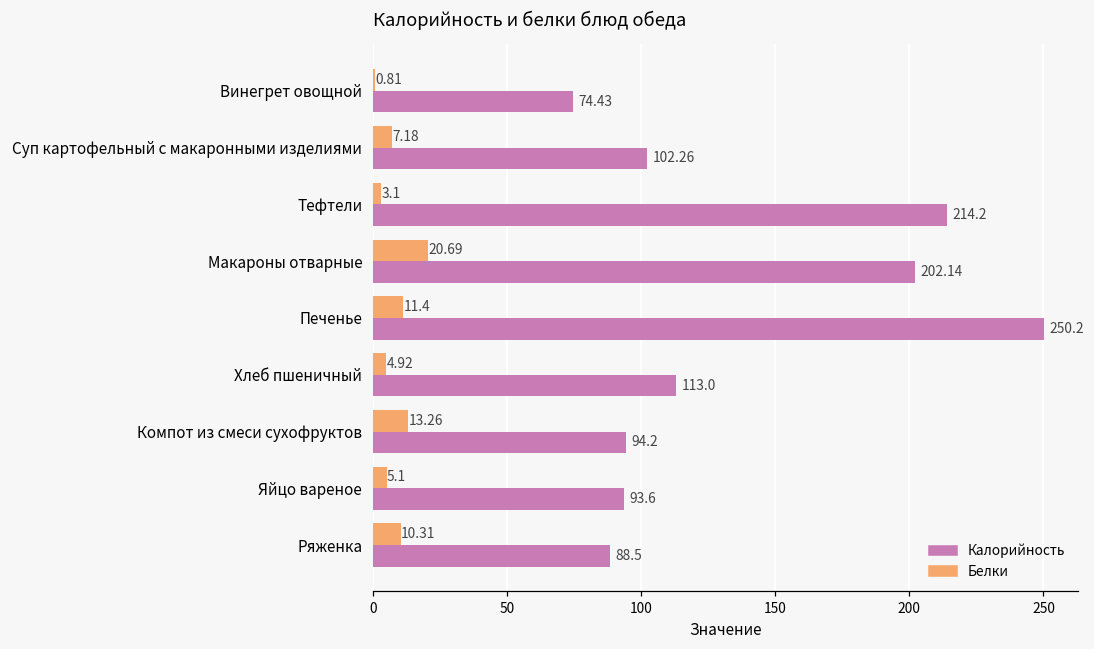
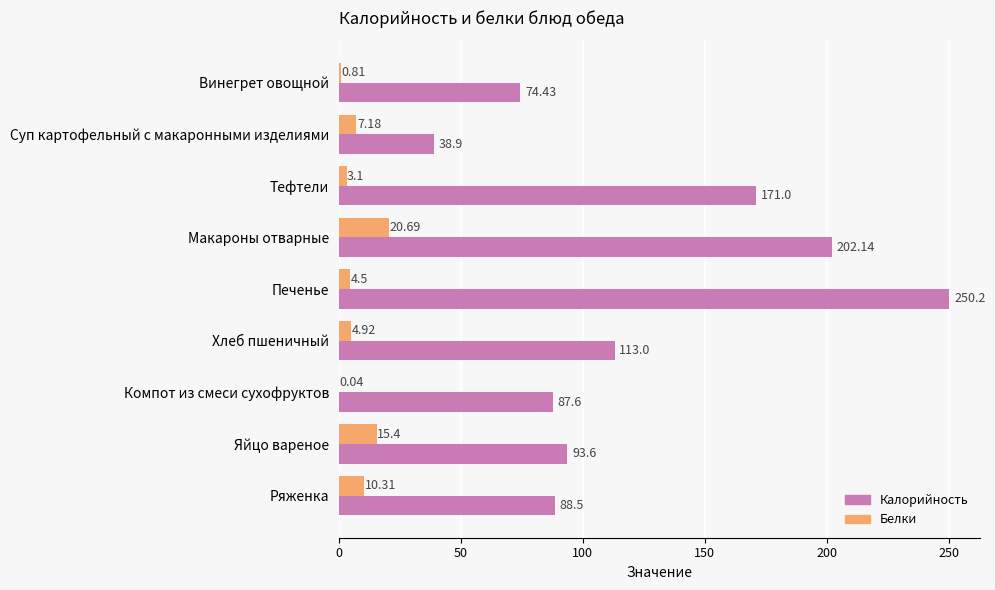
Калорийность, Суп картофельный с макаронными изделиями: 102.26 -> 38.9
Калорийность, Тефтели: 214.2 -> 171.0
Белки, Печенье: 11.4 -> 4.5
Белки, Компот из смеси сухофруктов: 13.26 -> 0.04
Калорийность, Компот из смеси сухофруктов: 94.2 -> 87.6
Белки, Яйцо вареное: 5.1 -> 15.4
